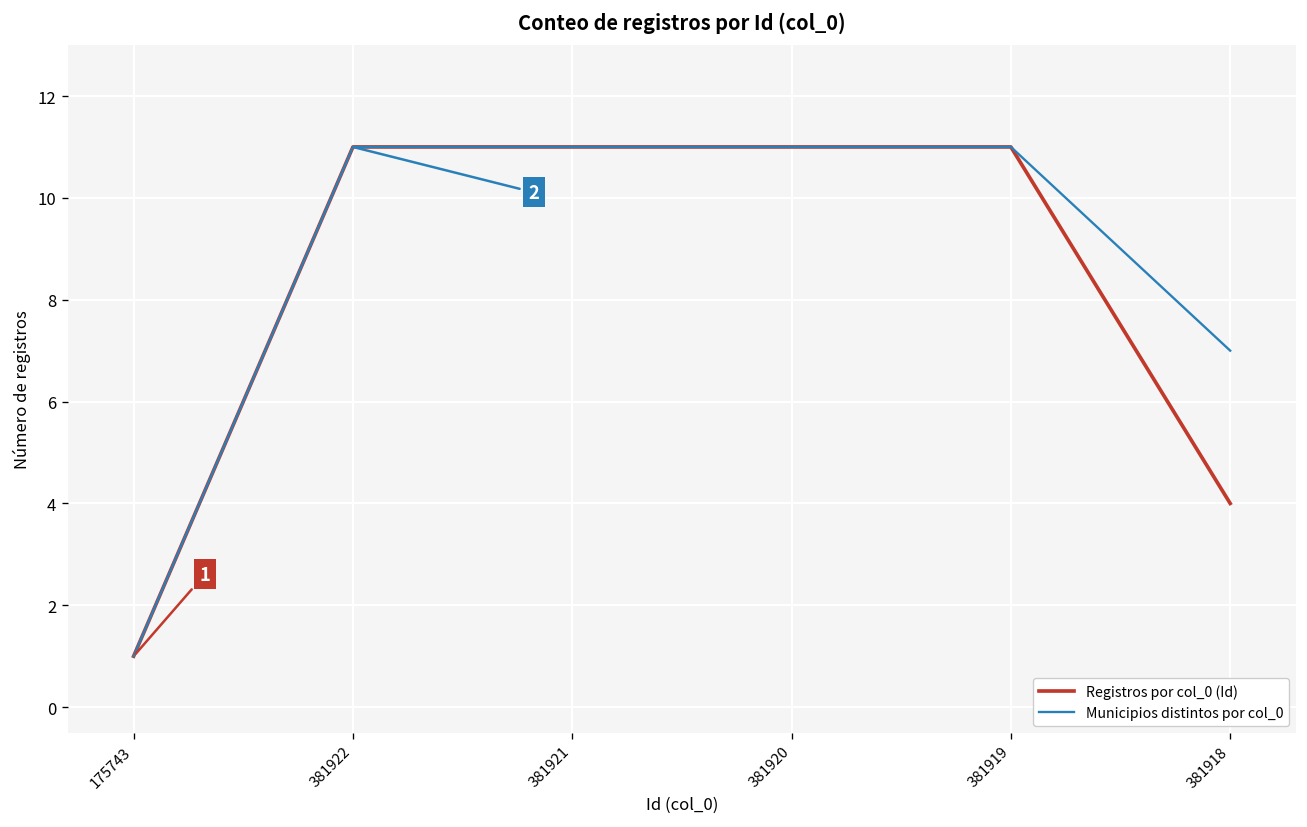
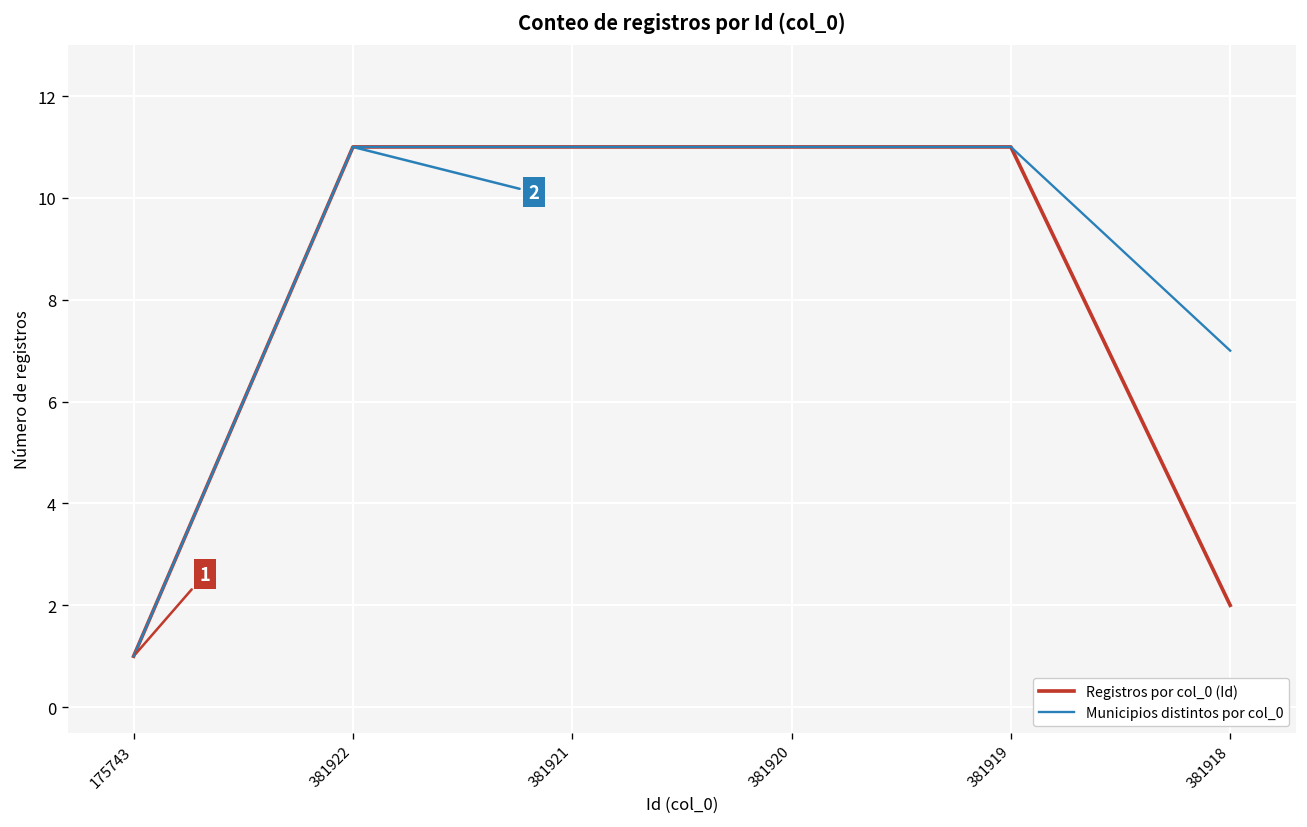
Registros por col_0 (Id), 381918: 4 -> 2
